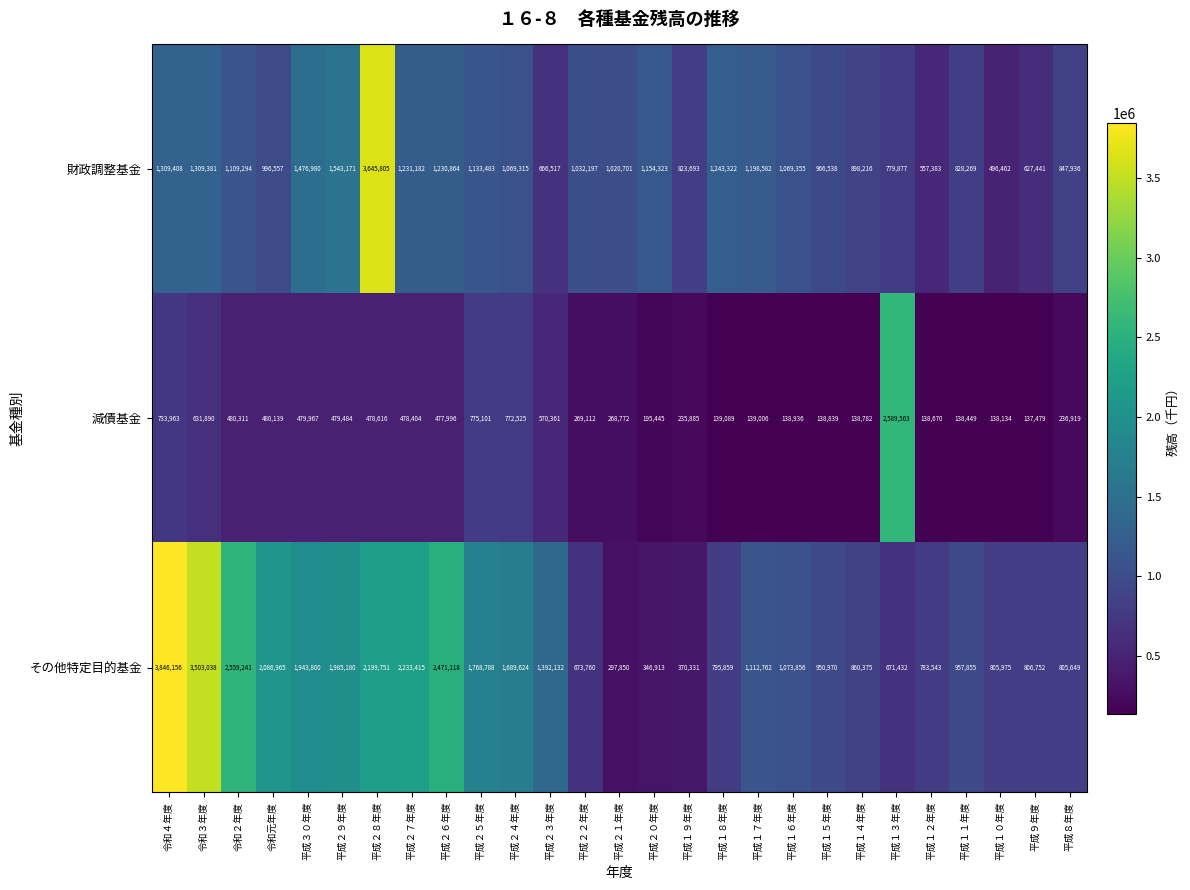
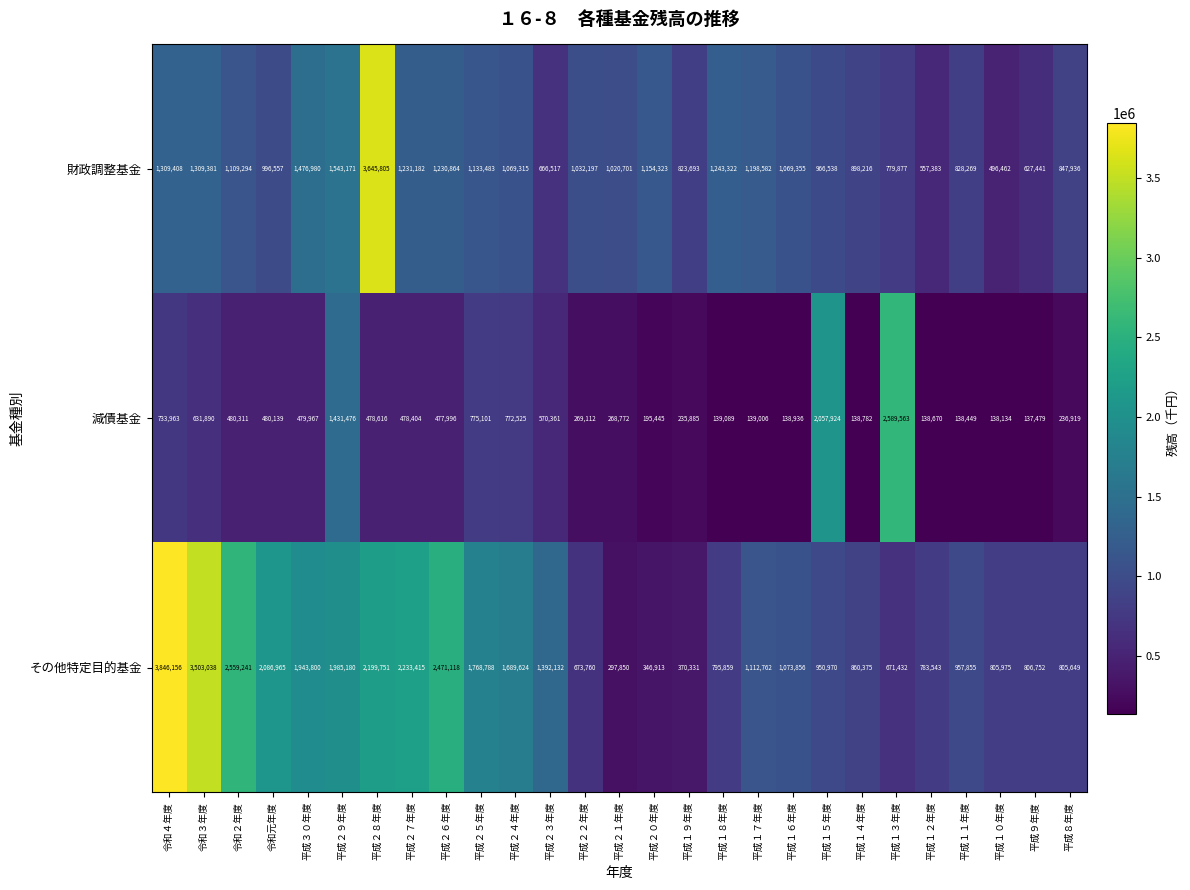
減債基金, 平成２９年度: 479,484 -> 1,431,476
減債基金, 平成１５年度: 138,839 -> 2,057,924
